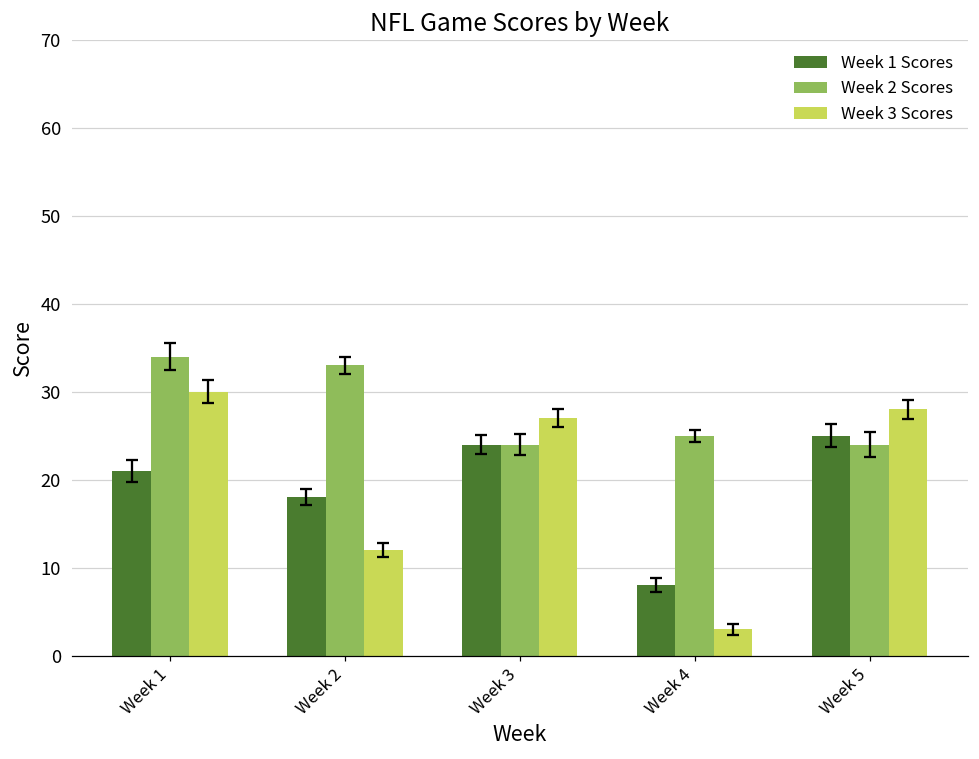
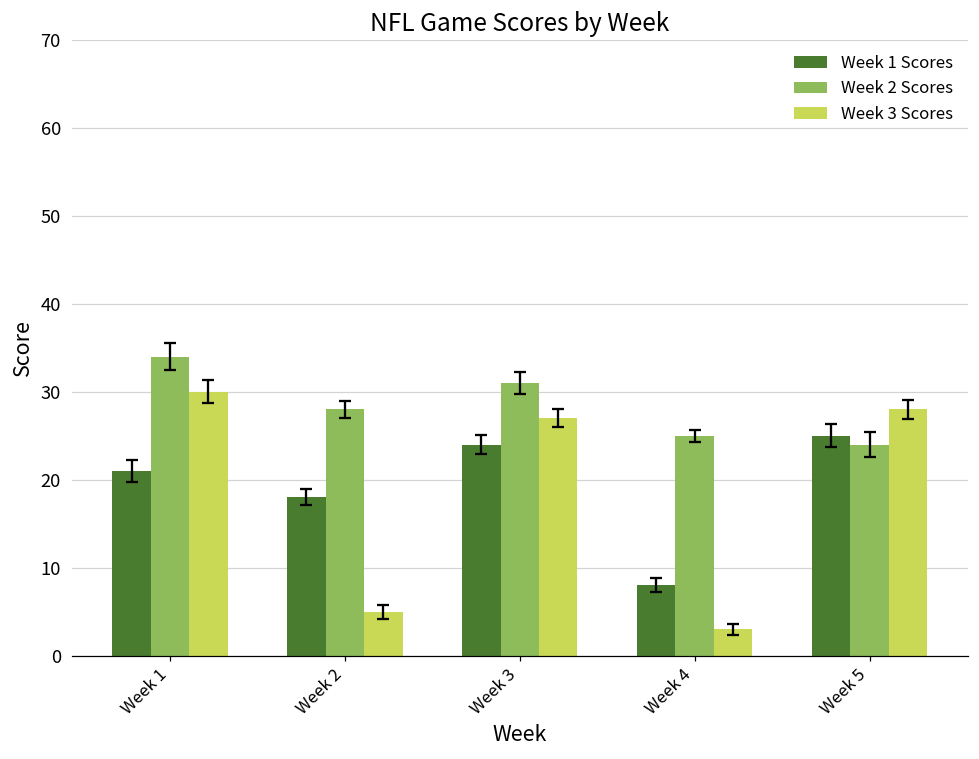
Week 2 Scores, Week 2: 33 -> 28
Week 3 Scores, Week 2: 12 -> 5
Week 2 Scores, Week 3: 24 -> 31
